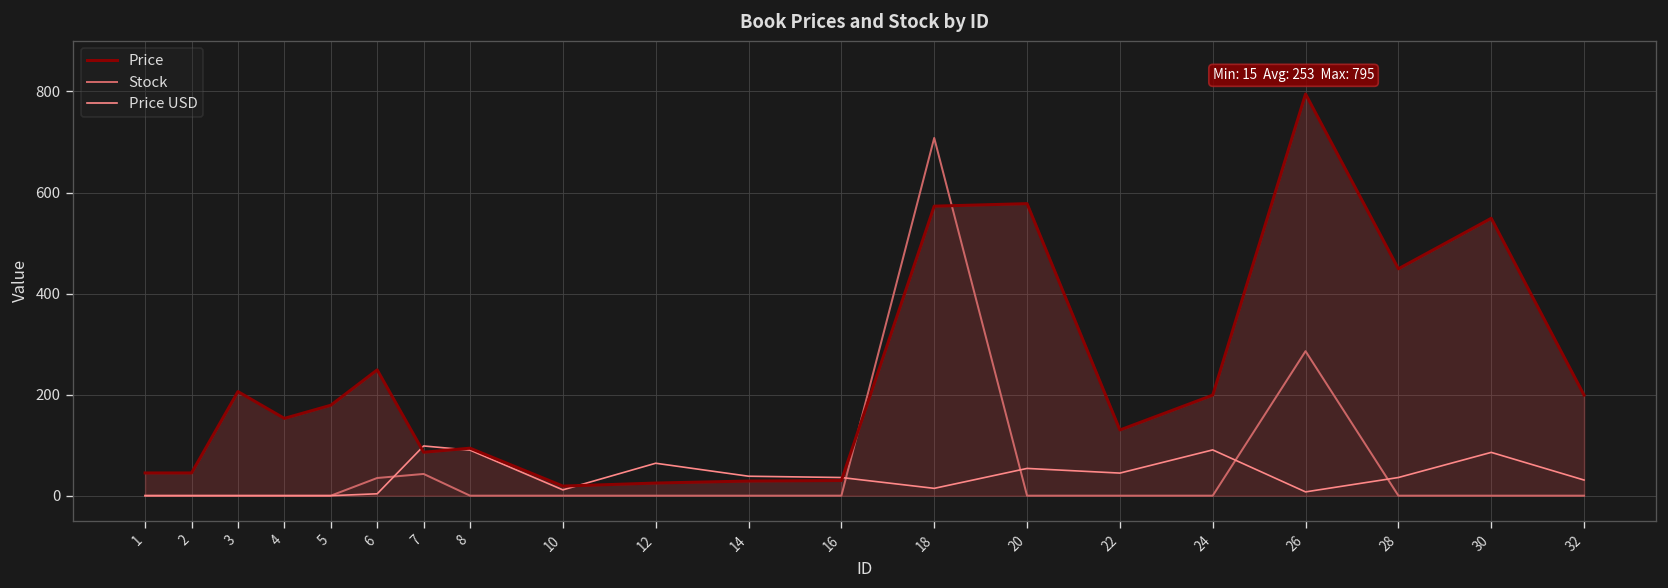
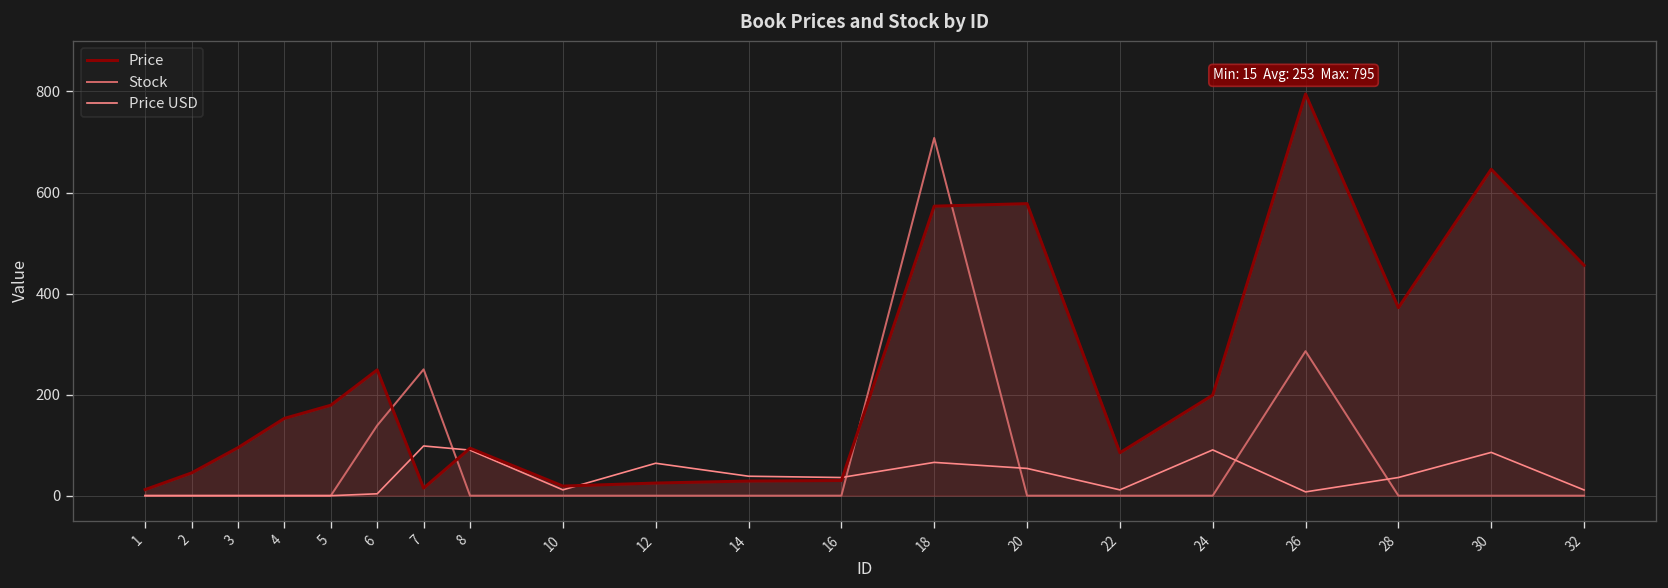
Price, 1: 50 -> 10
Price, 3: 210 -> 100
Stock, 6: 40 -> 140
Price, 7: 90 -> 20
Stock, 7: 40 -> 250
Price USD, 18: 10 -> 70
Price, 22: 130 -> 90
Price USD, 22: 40 -> 10
Price, 28: 450 -> 370
Price, 30: 550 -> 650
Price, 32: 200 -> 460
Price USD, 32: 30 -> 10
